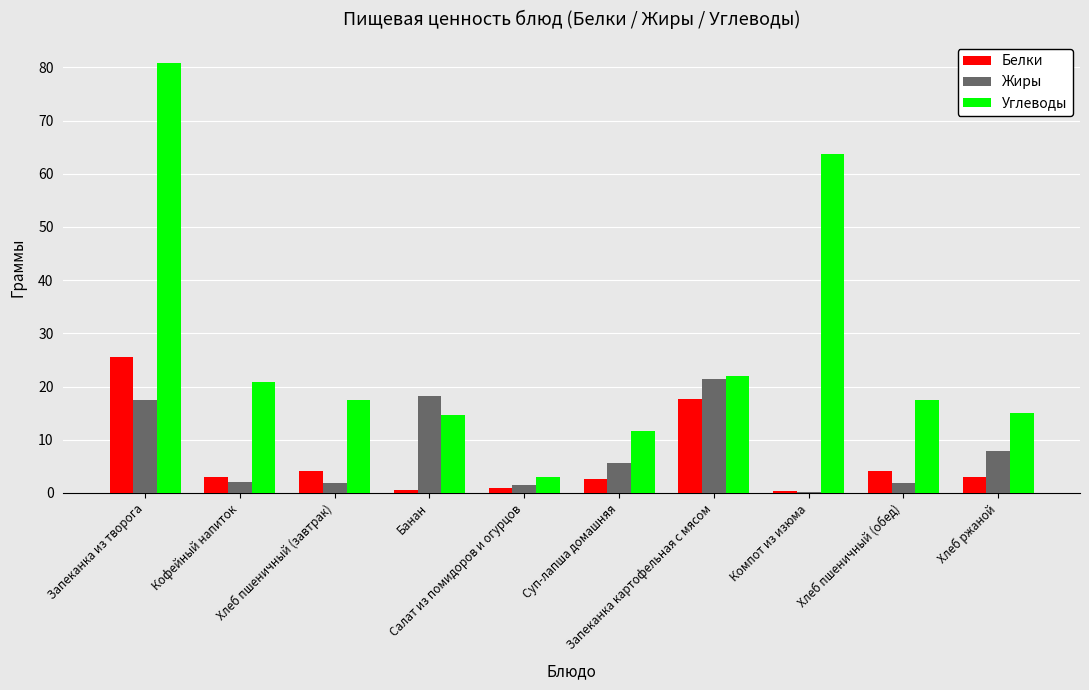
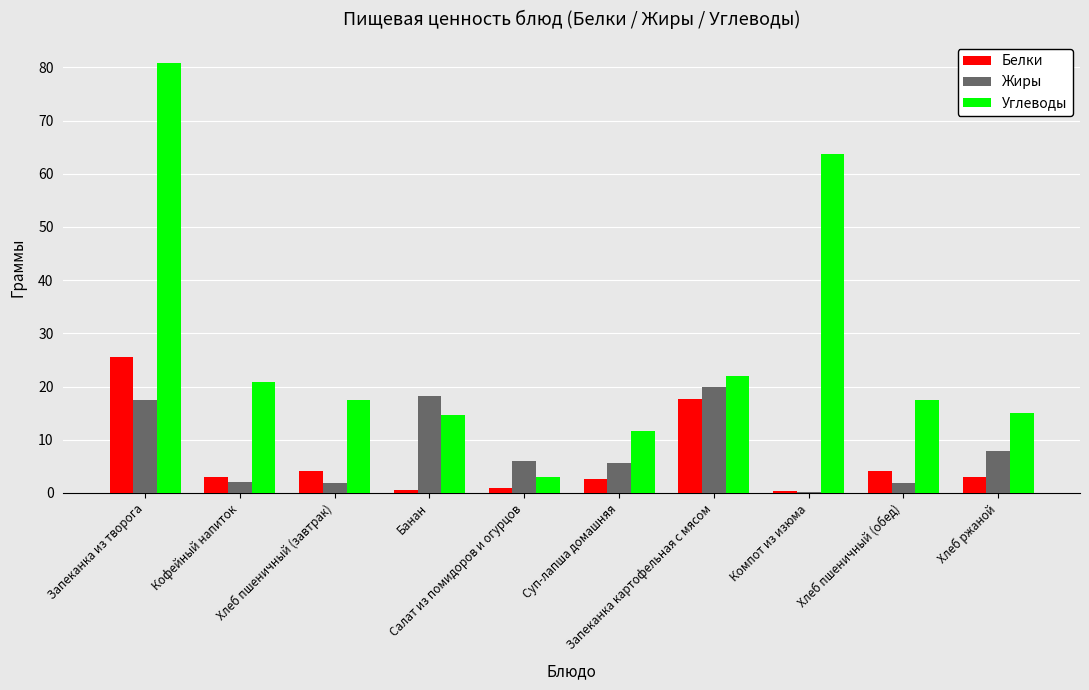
Жиры, Салат из помидоров и огурцов: 1 -> 6
Жиры, Запеканка картофельная с мясом: 21 -> 20
